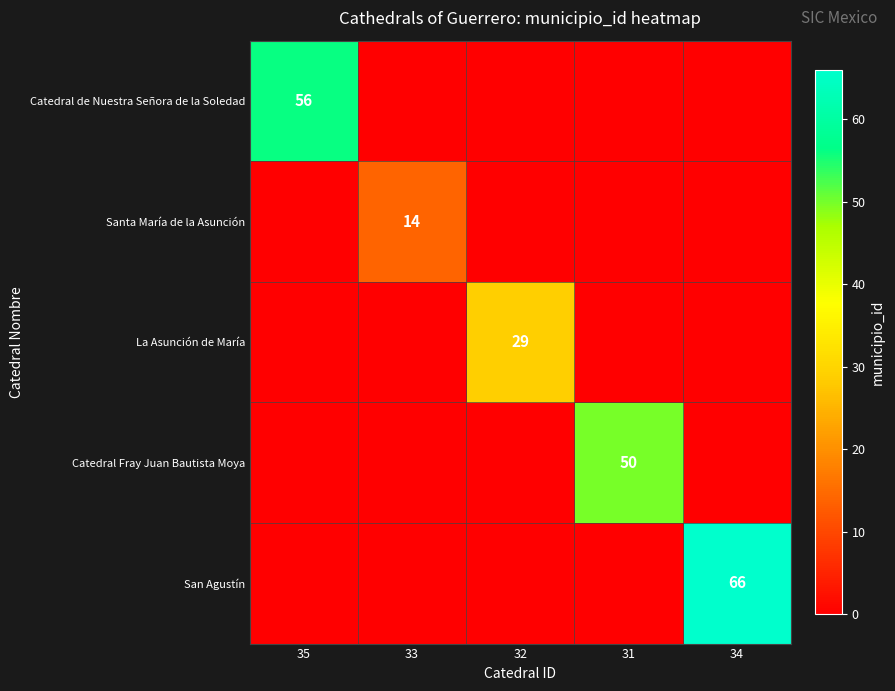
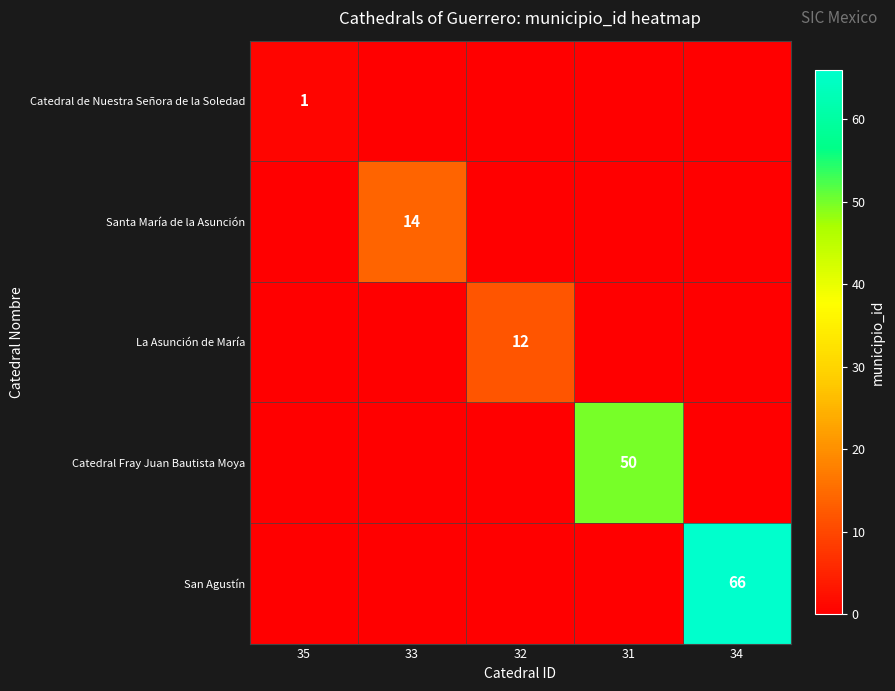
Catedral de Nuestra Señora de la Soledad, 35: 56 -> 1
La Asunción de María, 32: 29 -> 12
